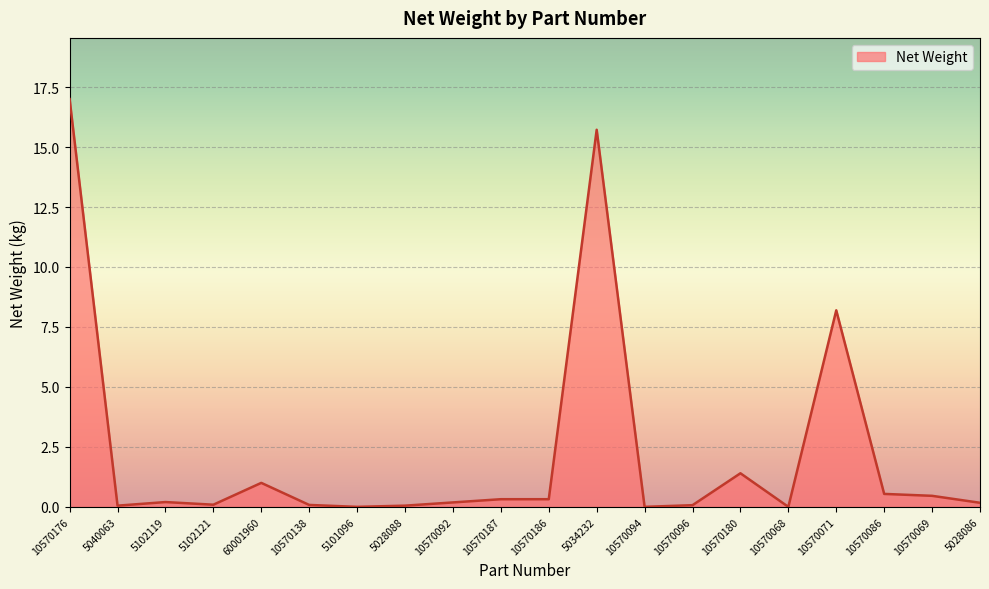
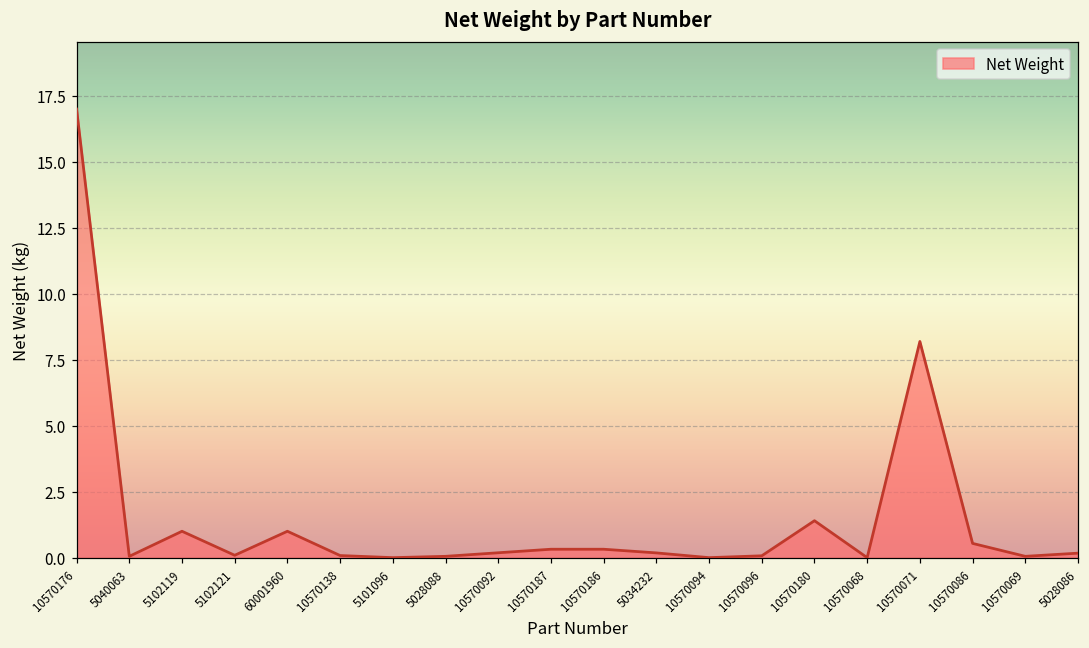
5102119: 0.2 -> 1.0
5034232: 15.7 -> 0.2
10570069: 0.5 -> 0.1
